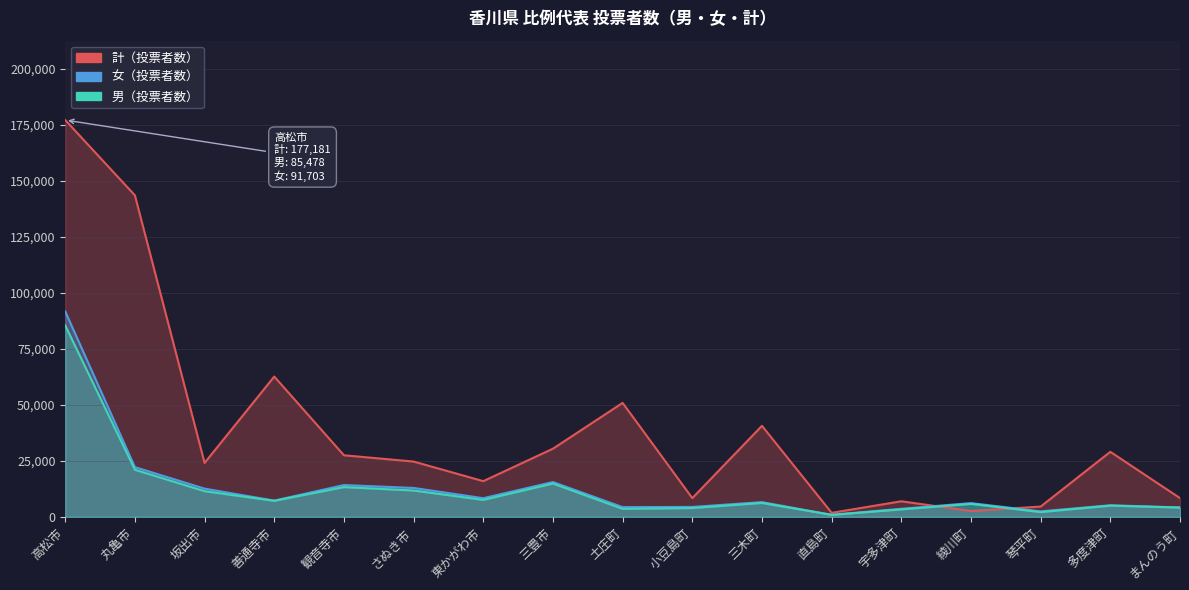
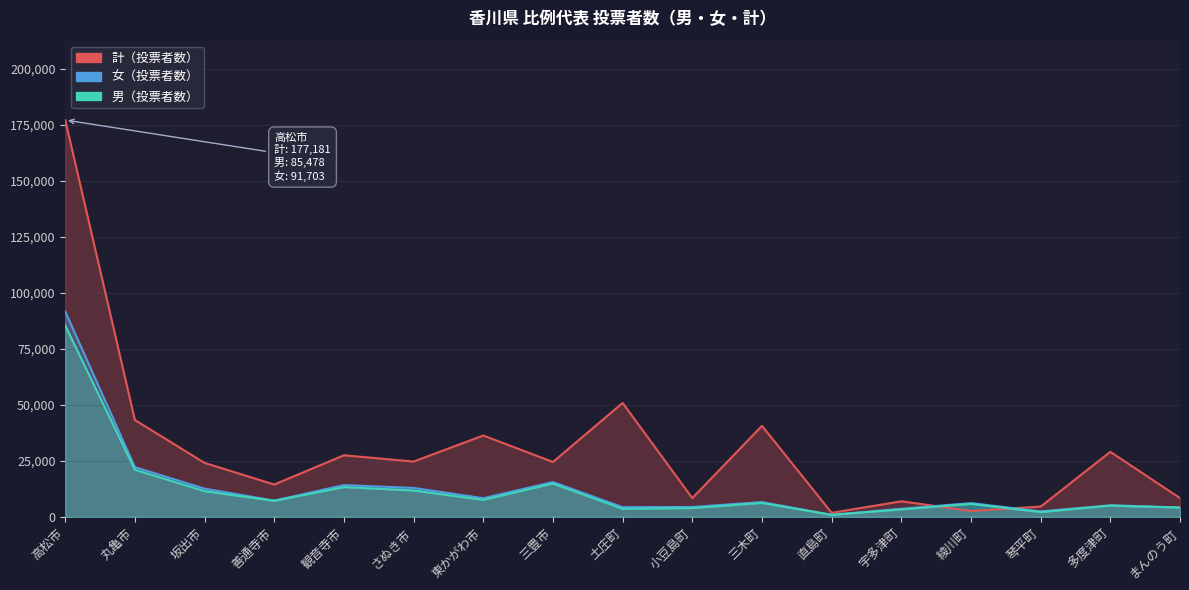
計（投票者数）, 丸亀市: 144,000 -> 43,000
計（投票者数）, 善通寺市: 63,000 -> 14,000
計（投票者数）, 東かがわ市: 16,000 -> 36,000
計（投票者数）, 三豊市: 30,000 -> 25,000
